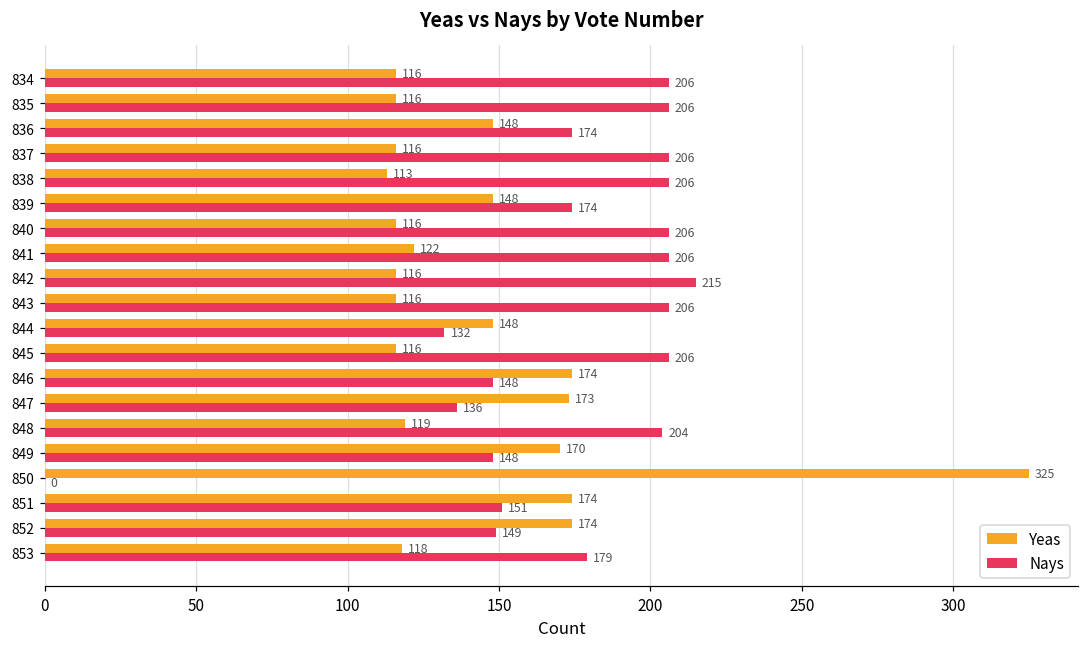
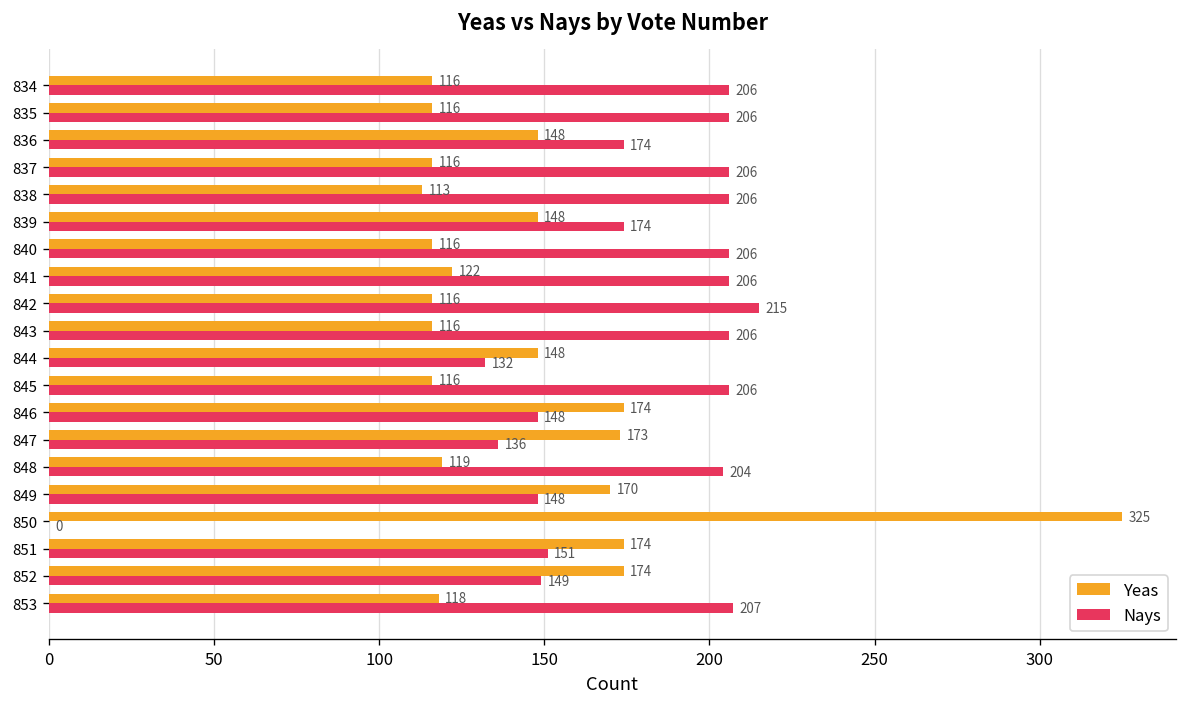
Nays, 853: 179 -> 207
